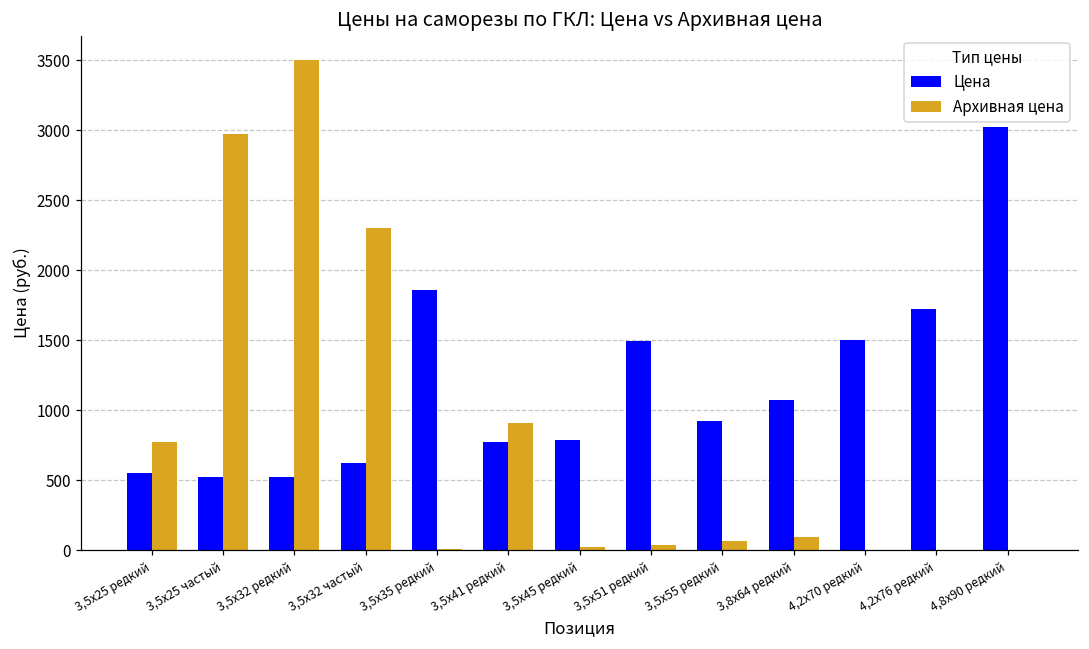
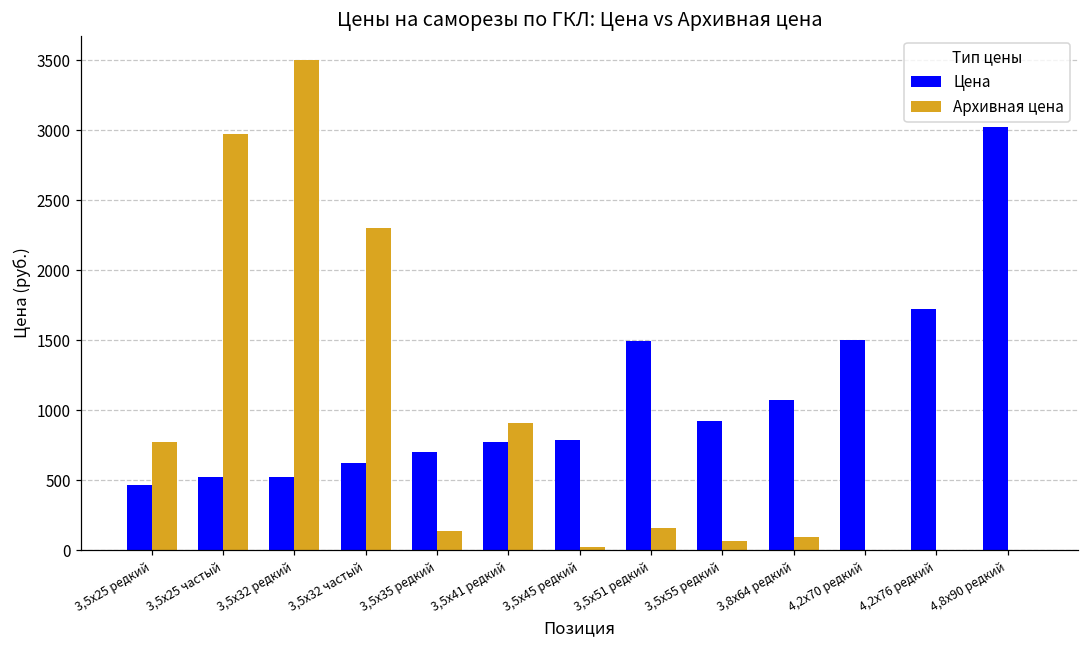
Цена, 3,5х25 редкий: 550 -> 460
Цена, 3,5х35 редкий: 1860 -> 700
Архивная цена, 3,5х35 редкий: 10 -> 140
Архивная цена, 3,5х51 редкий: 40 -> 160
